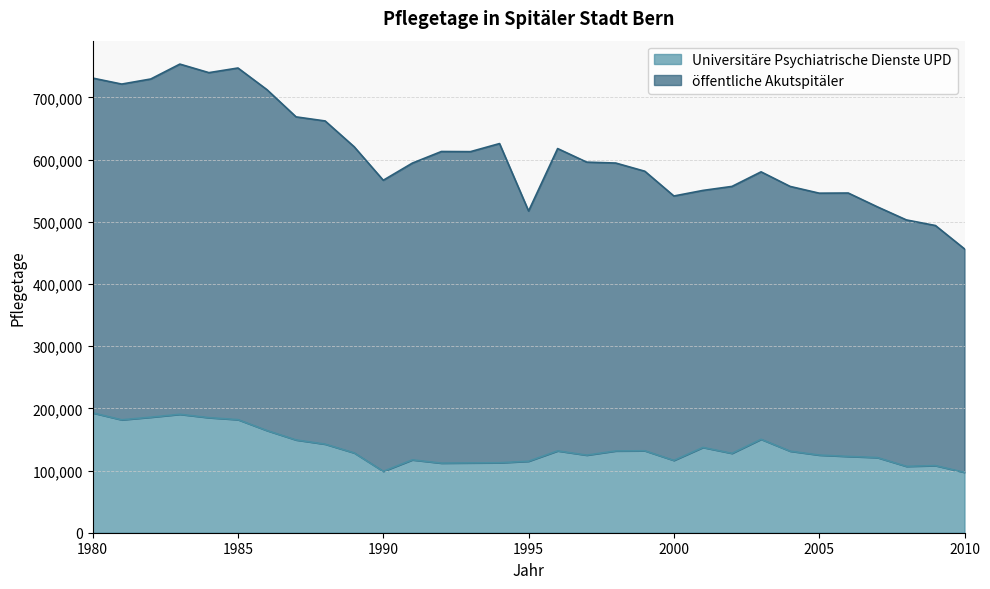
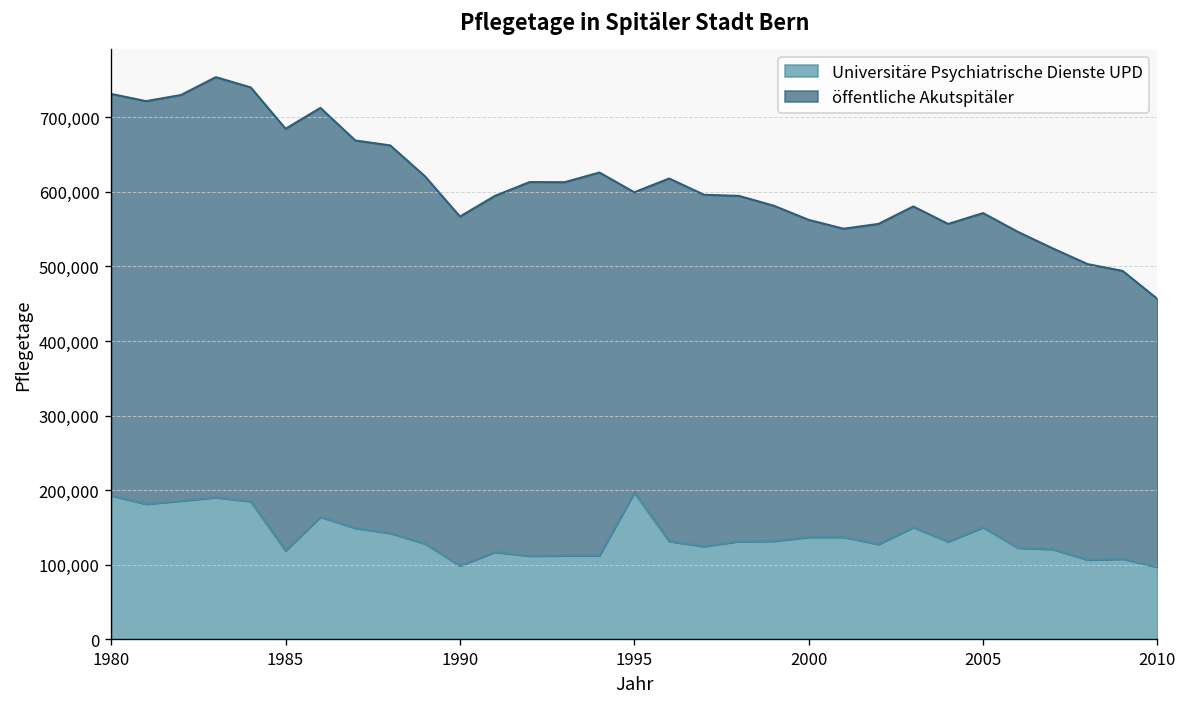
Universitäre Psychiatrische Dienste UPD, 1985: 180,000 -> 120,000
Universitäre Psychiatrische Dienste UPD, 1995: 110,000 -> 200,000
Universitäre Psychiatrische Dienste UPD, 2000: 120,000 -> 140,000
Universitäre Psychiatrische Dienste UPD, 2005: 120,000 -> 150,000
